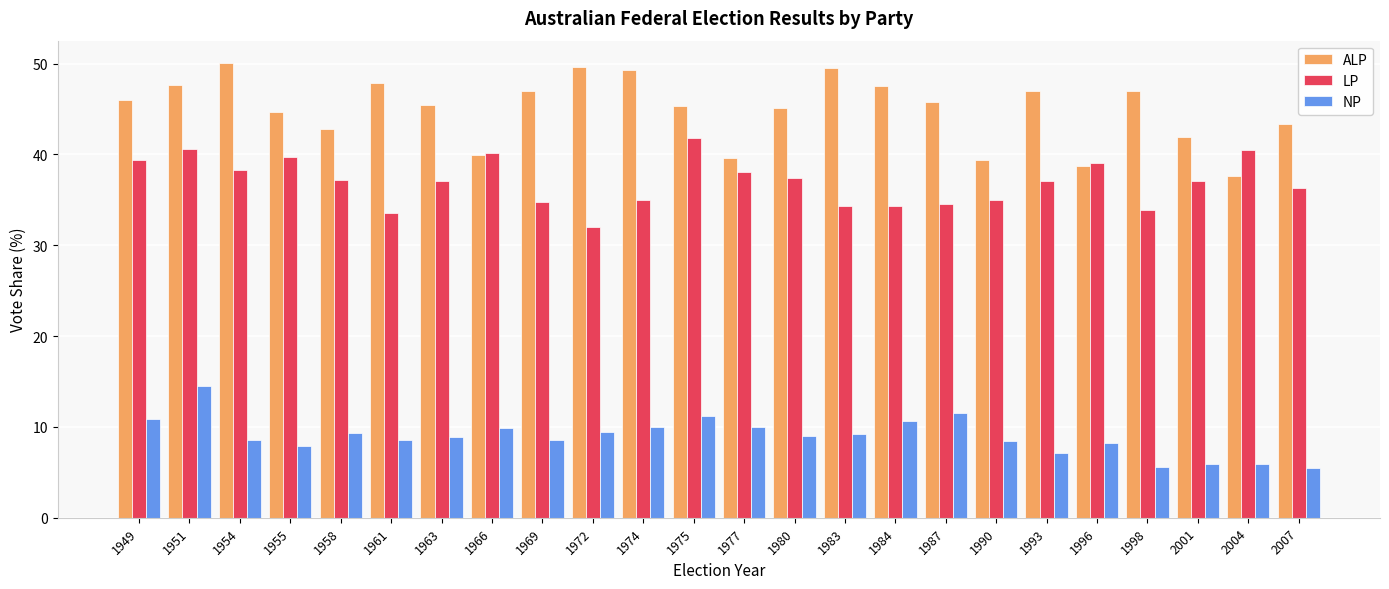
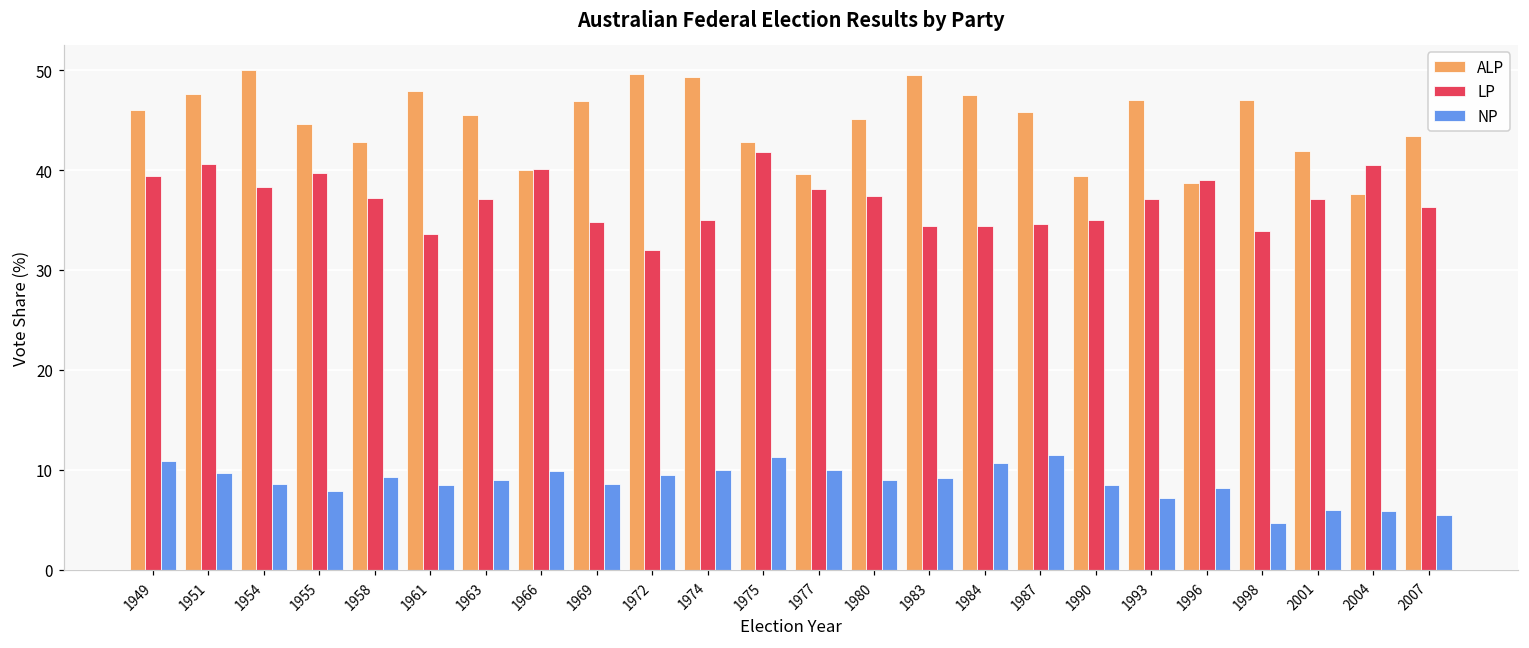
NP, 1951: 14 -> 10
ALP, 1975: 45 -> 43
NP, 1998: 6 -> 5
